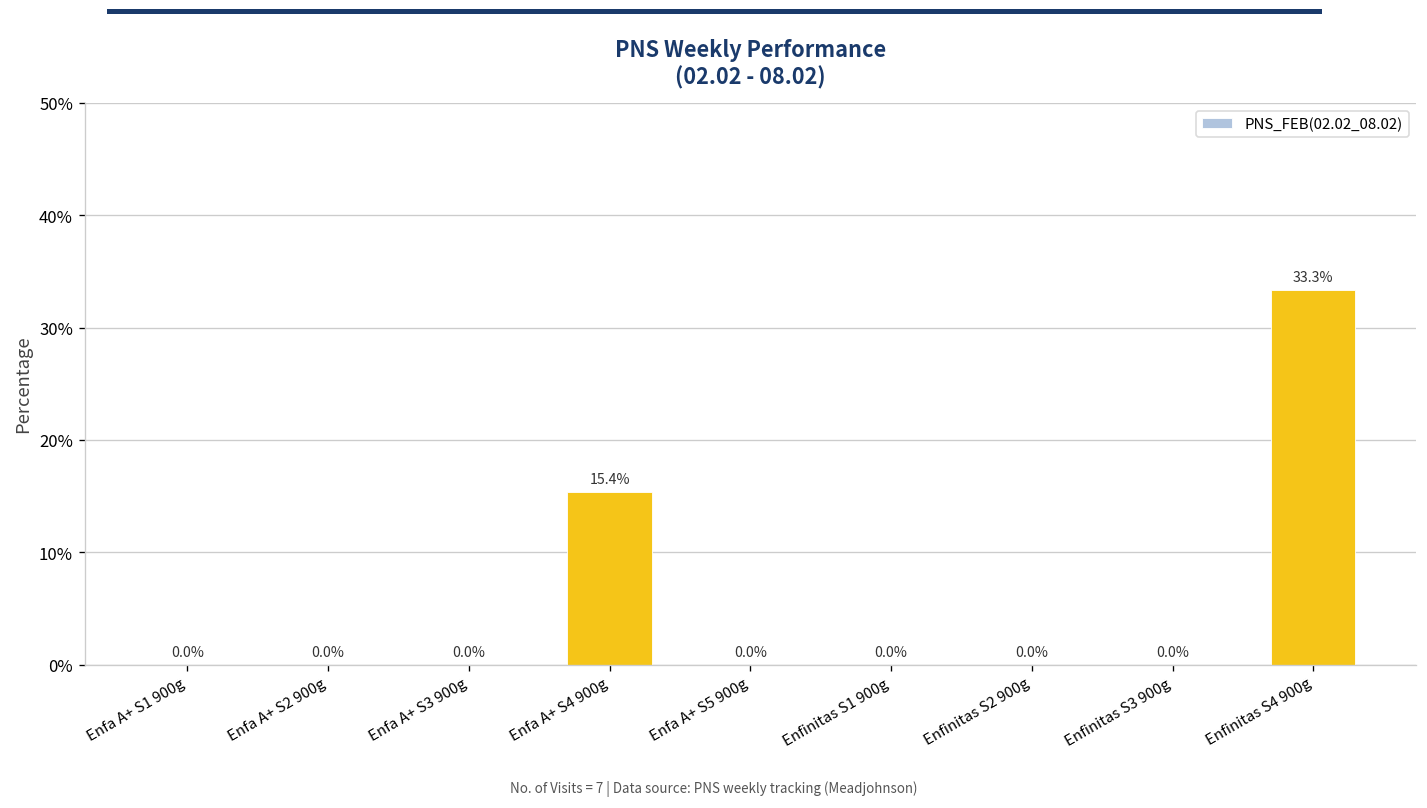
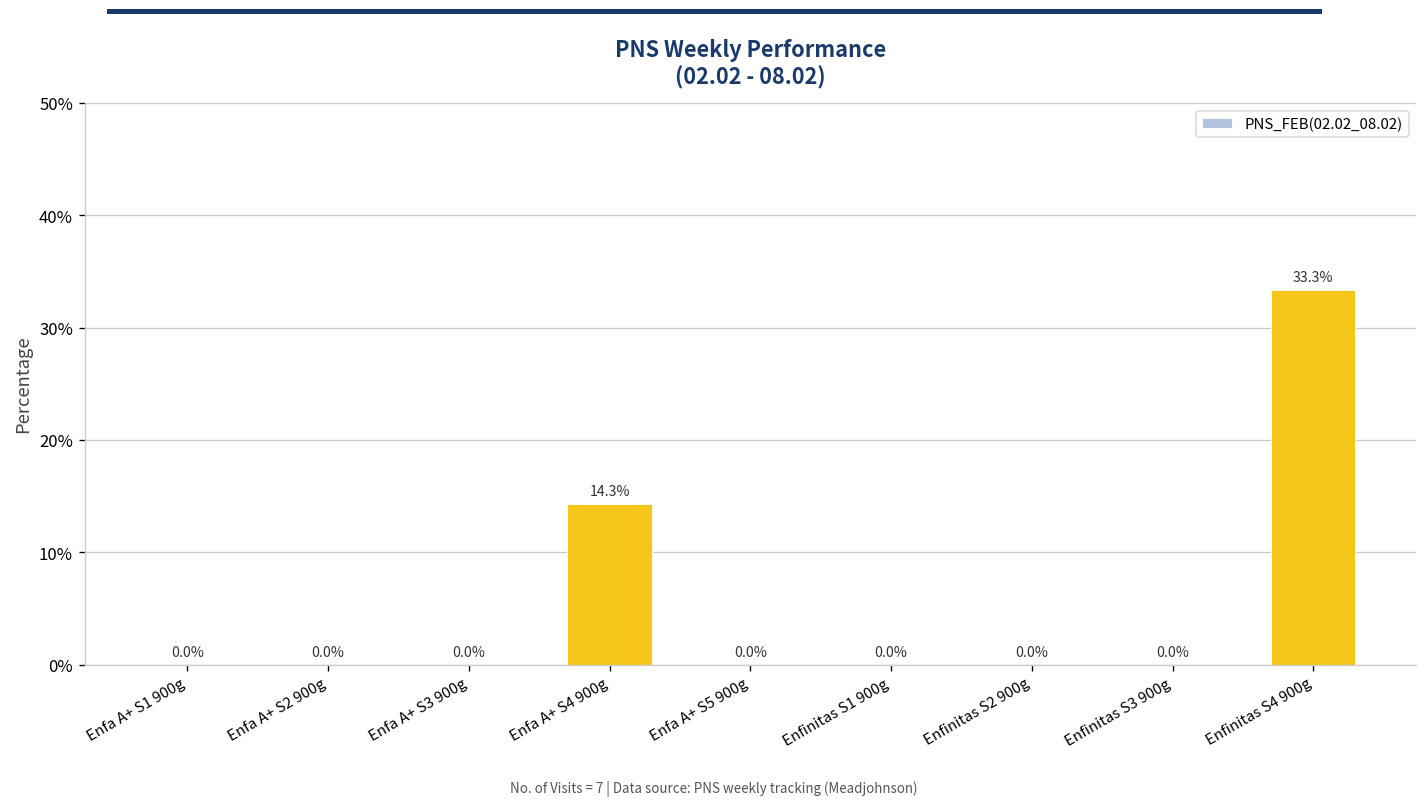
Enfa A+ S4 900g: 15.4% -> 14.3%
